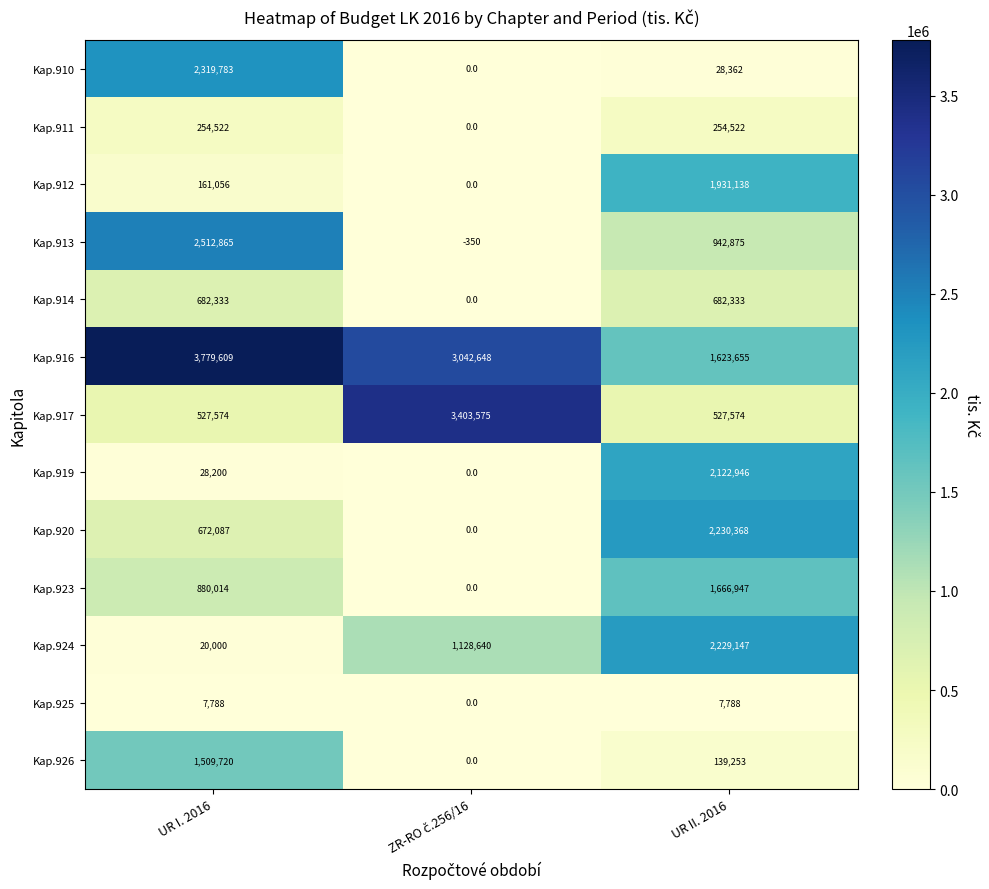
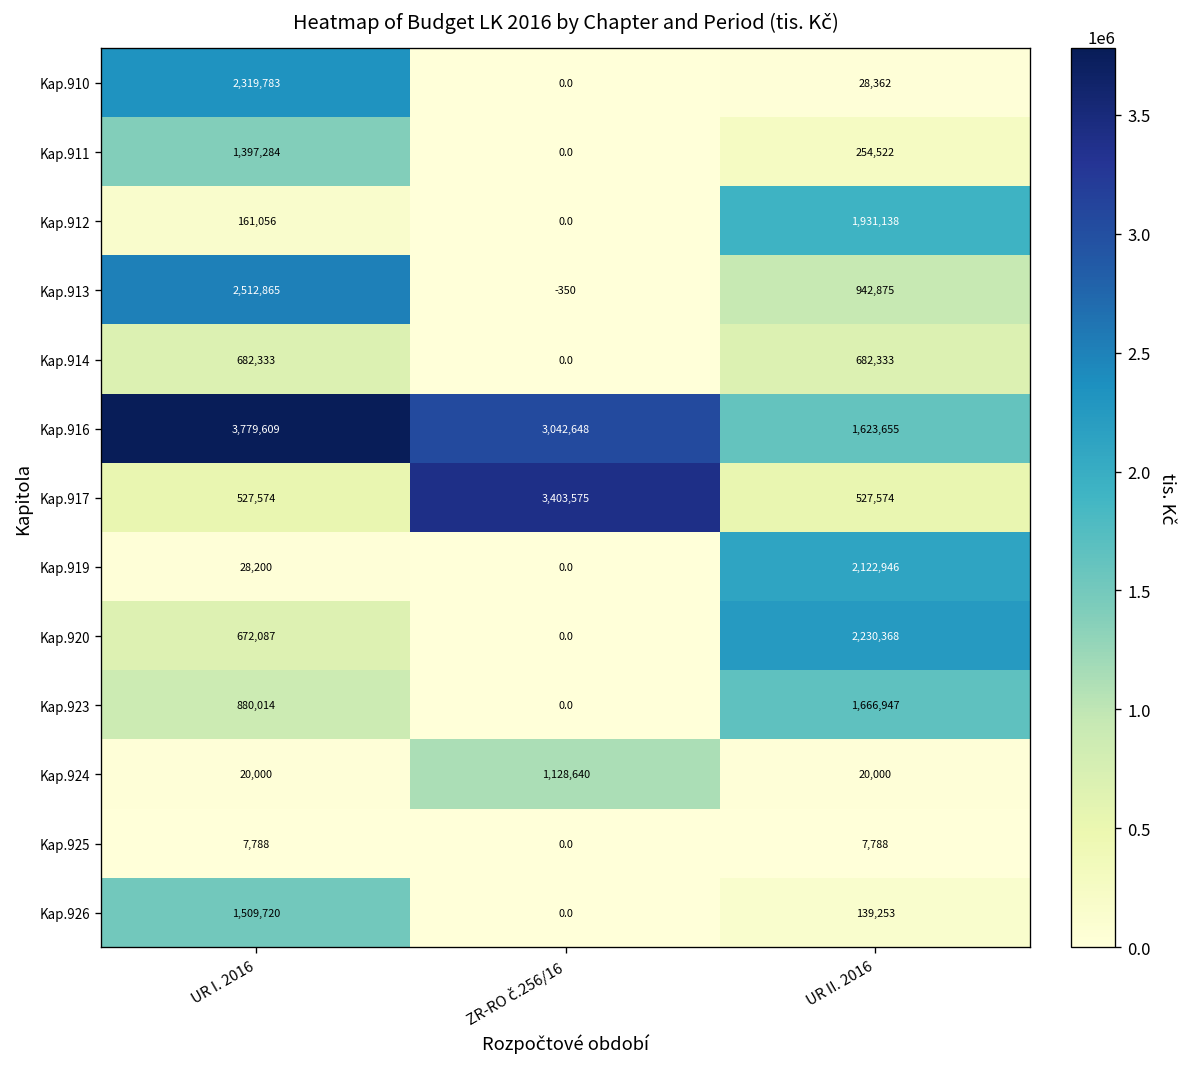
Kap.911, UR I. 2016: 254,522 -> 1,397,284
Kap.924, UR II. 2016: 2,229,147 -> 20,000
